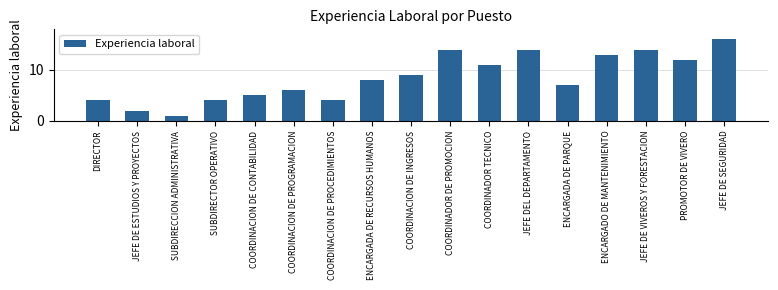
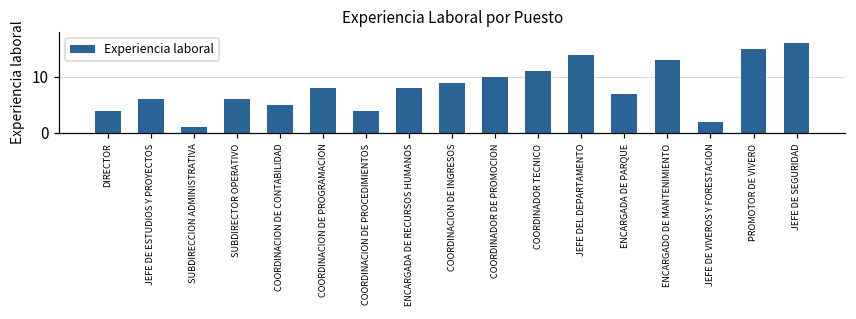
JEFE DE ESTUDIOS Y PROYECTOS: 2 -> 6
SUBDIRECTOR OPERATIVO: 4 -> 6
COORDINACION DE PROGRAMACION: 6 -> 8
COORDINADOR DE PROMOCION: 14 -> 10
JEFE DE VIVEROS Y FORESTACION: 14 -> 2
PROMOTOR DE VIVERO: 12 -> 15
